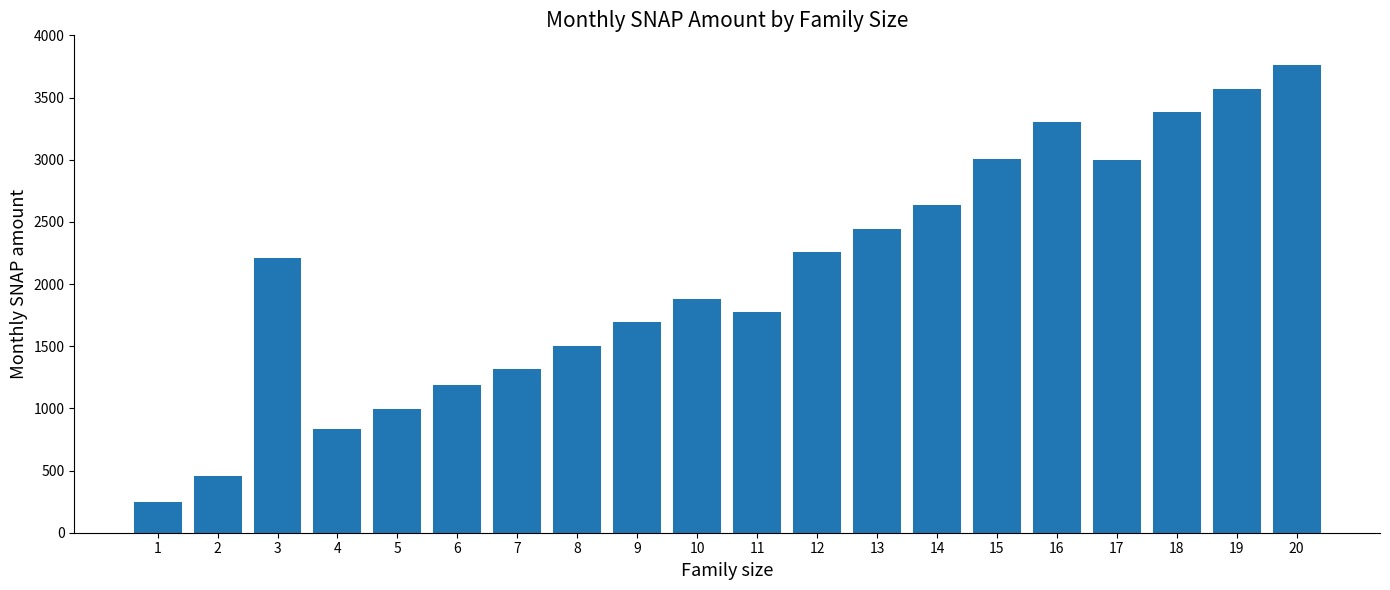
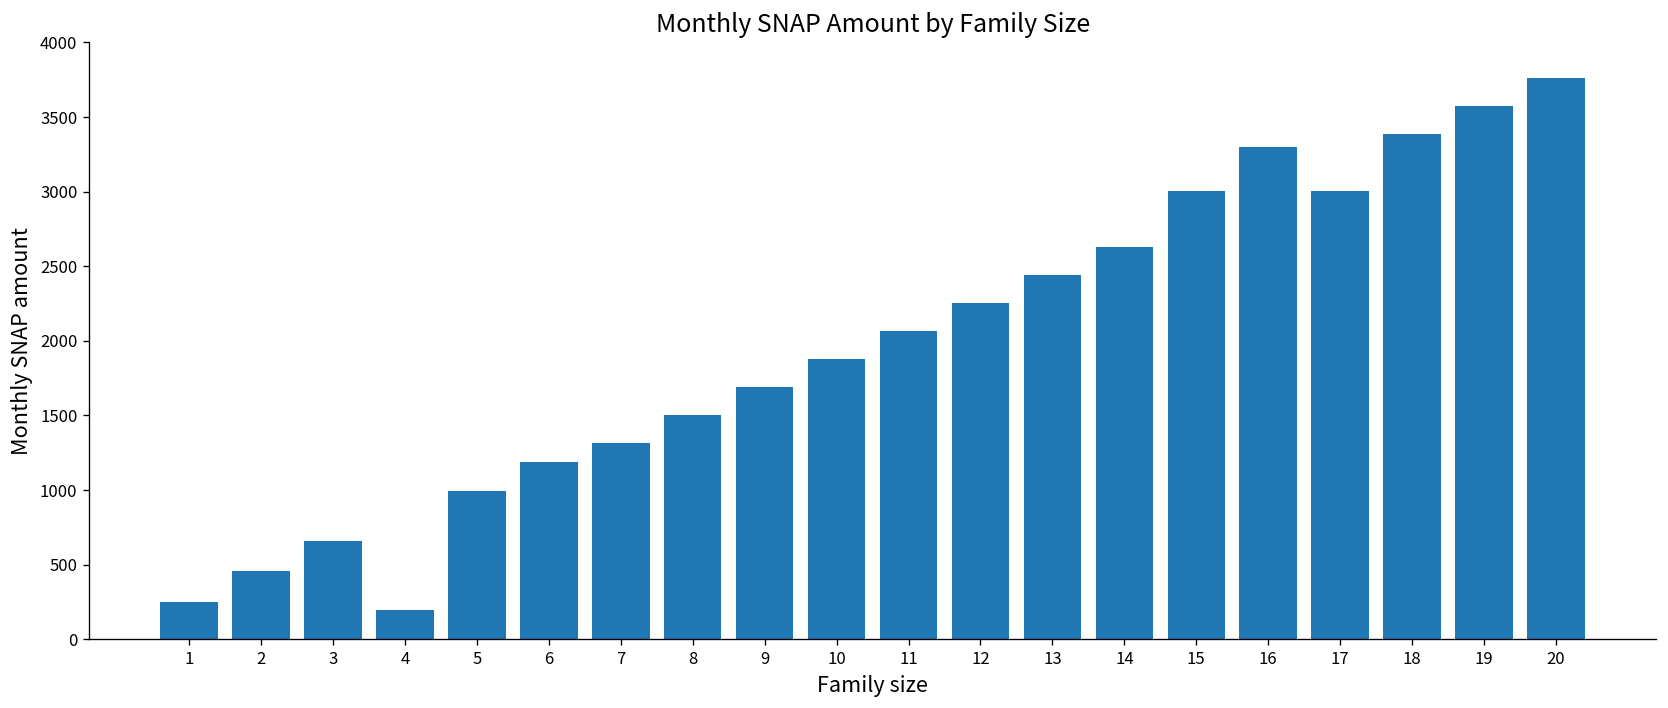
3: 2210 -> 660
4: 840 -> 200
11: 1780 -> 2070
